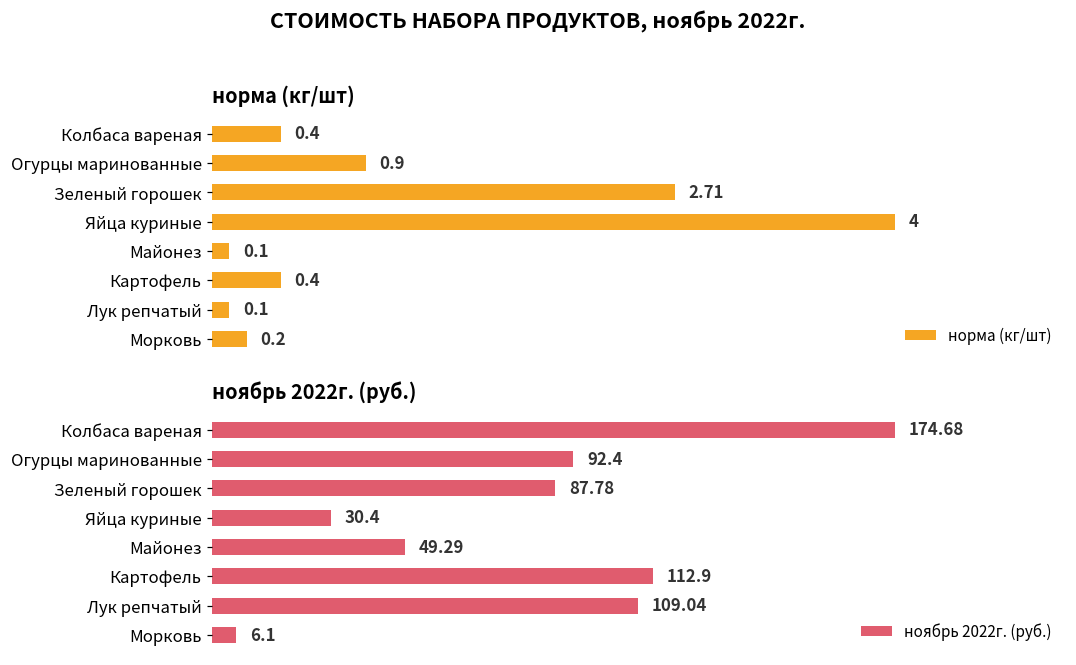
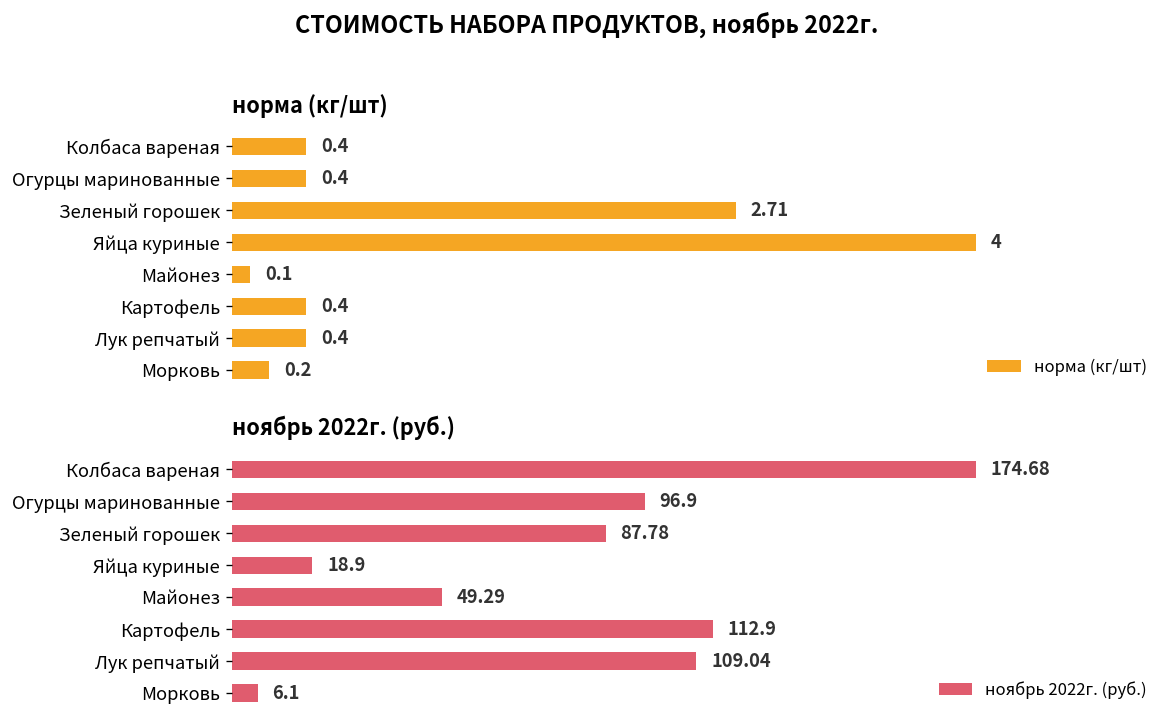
норма (кг/шт), Огурцы маринованные: 0.9 -> 0.4
норма (кг/шт), Лук репчатый: 0.1 -> 0.4
ноябрь 2022г. (руб.), Огурцы маринованные: 92.4 -> 96.9
ноябрь 2022г. (руб.), Яйца куриные: 30.4 -> 18.9
